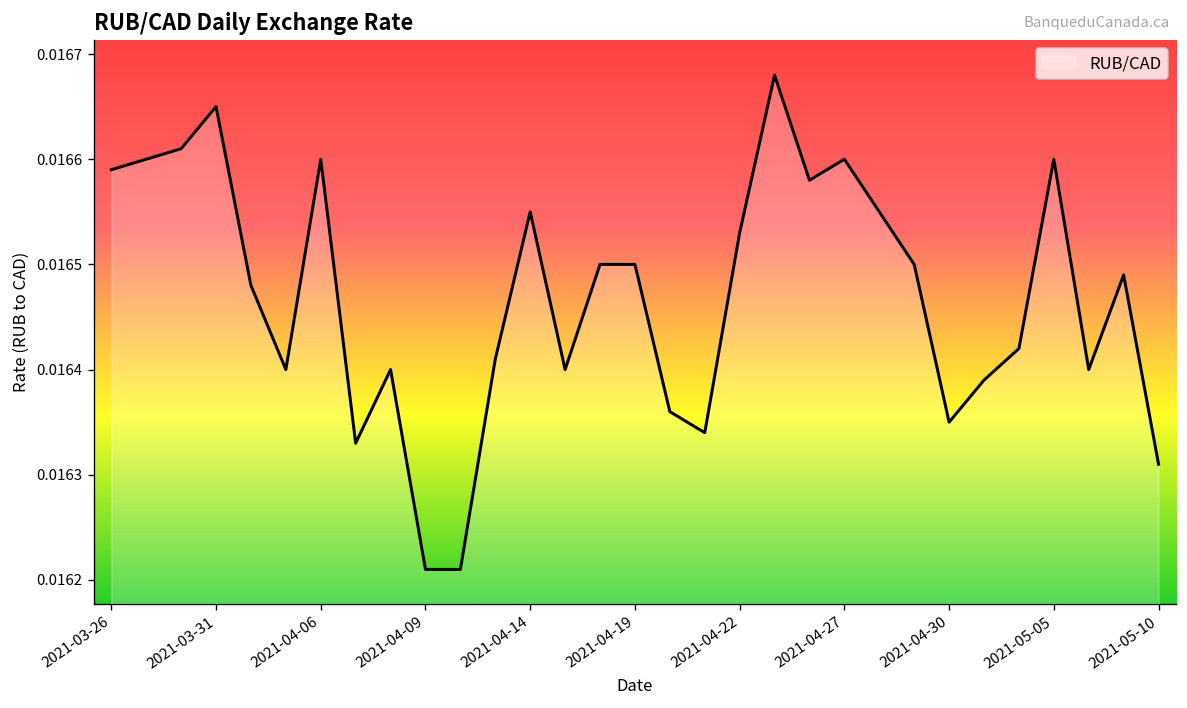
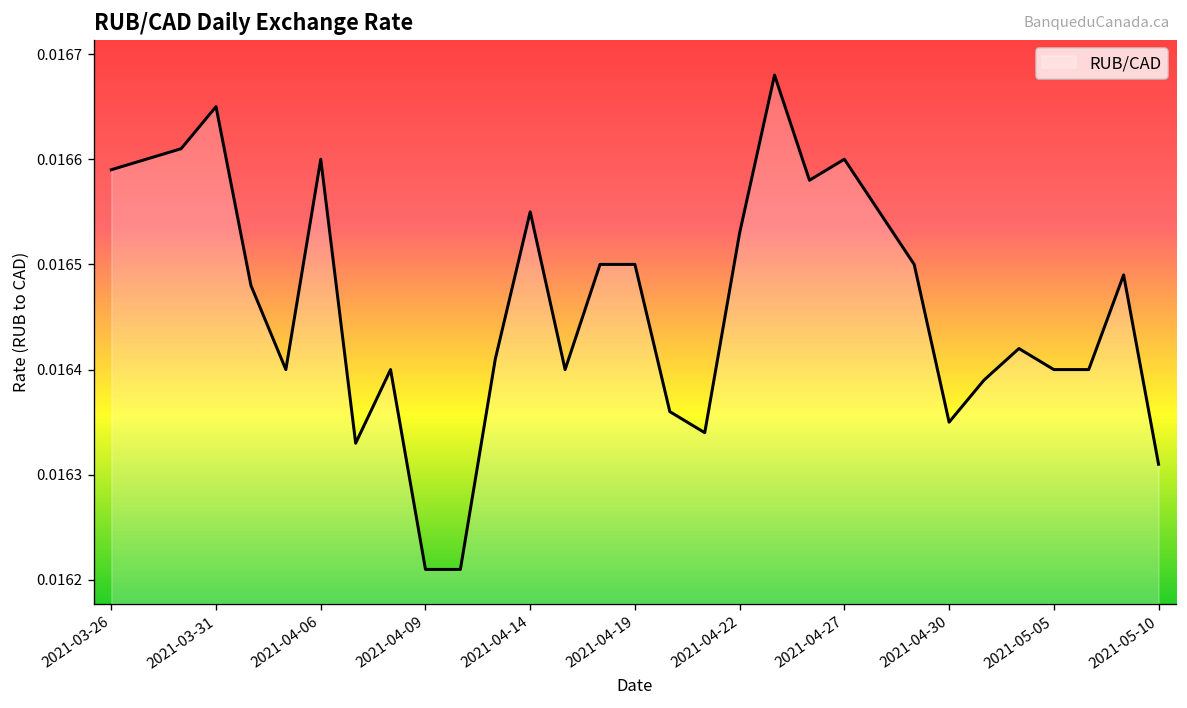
2021-05-05: 0.0166 -> 0.0164
